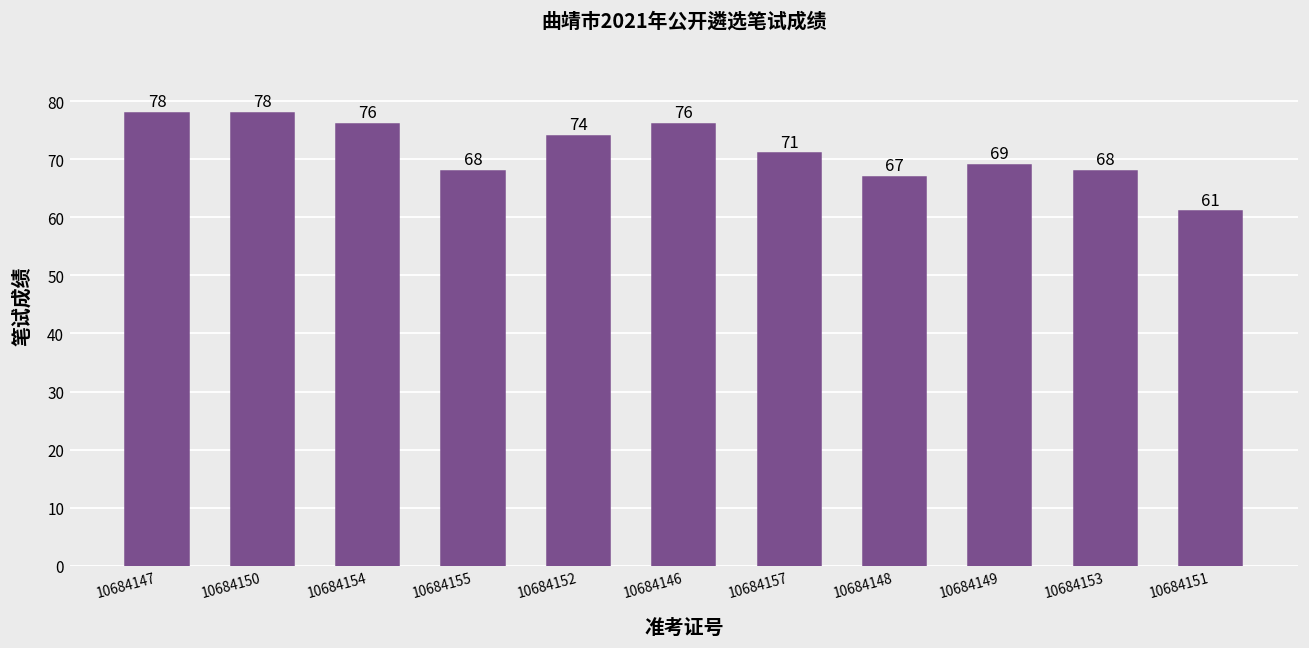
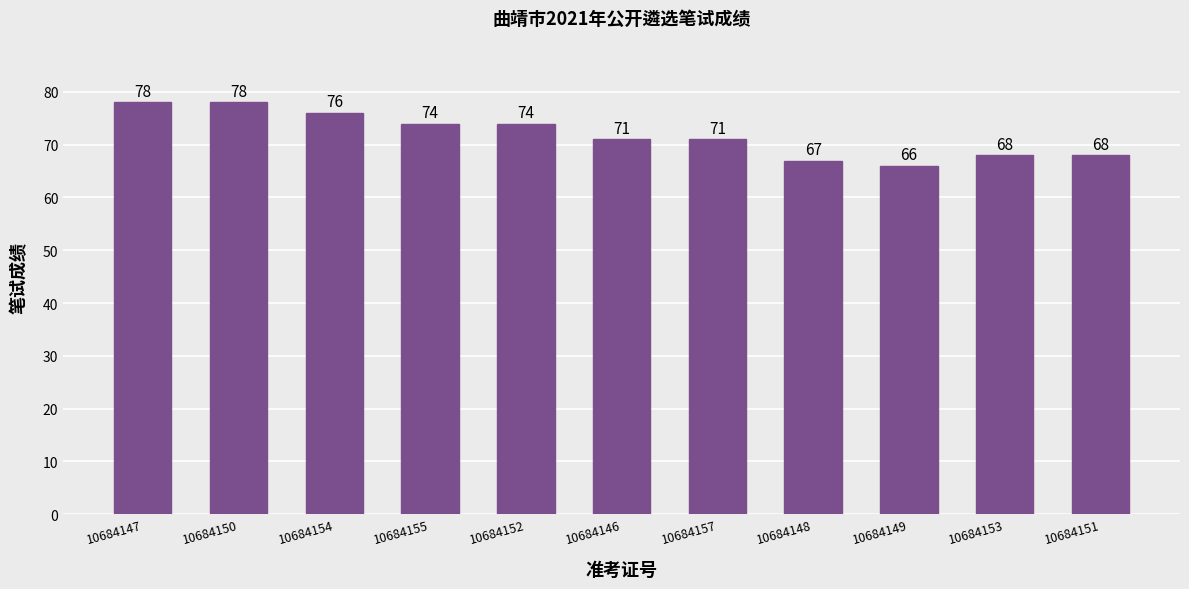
10684155: 68 -> 74
10684146: 76 -> 71
10684149: 69 -> 66
10684151: 61 -> 68
